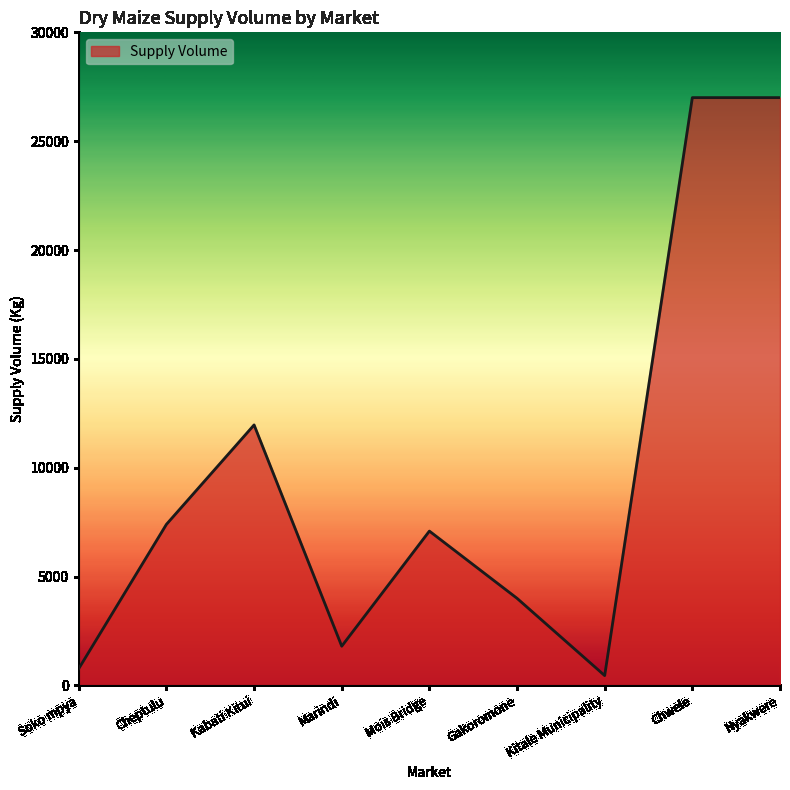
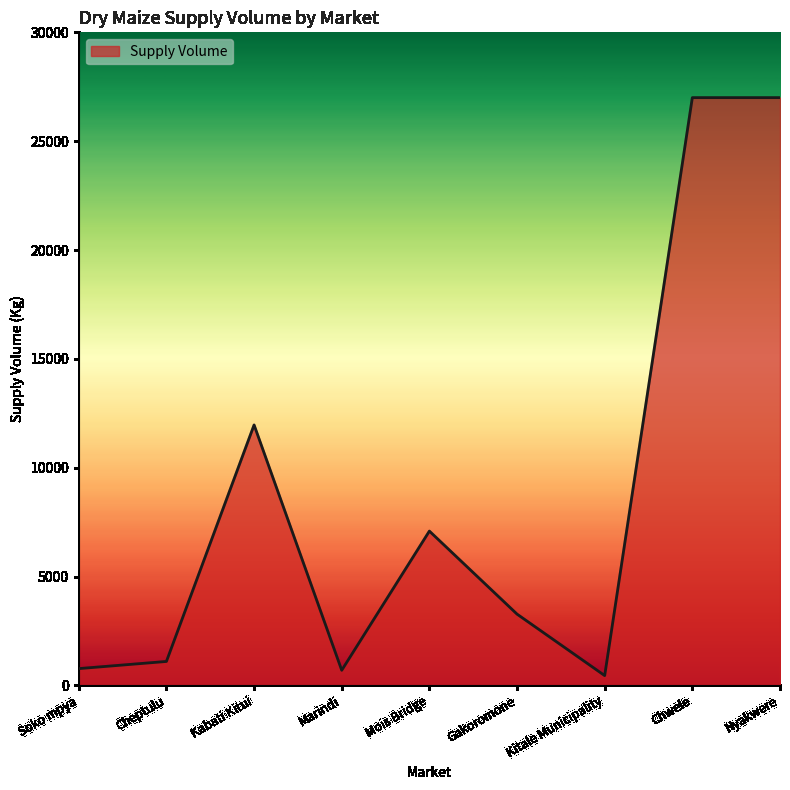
Cheptulu: 7400 -> 1100
Marindi: 1800 -> 700
Gakoromone: 4000 -> 3300
